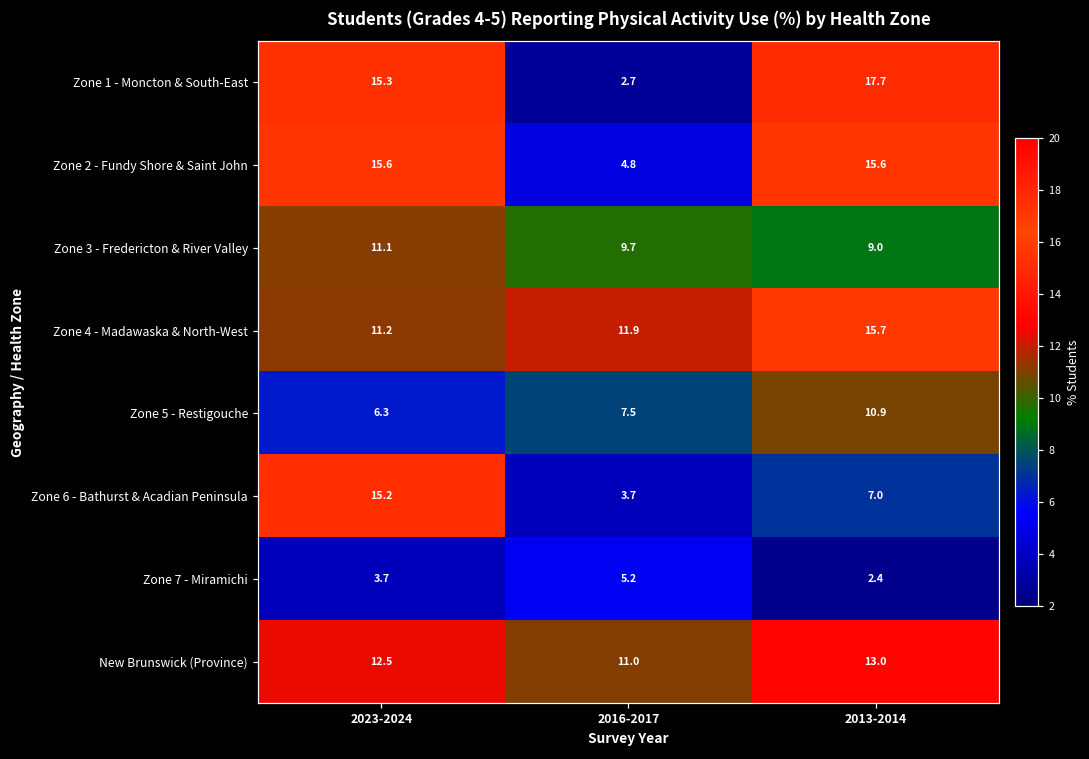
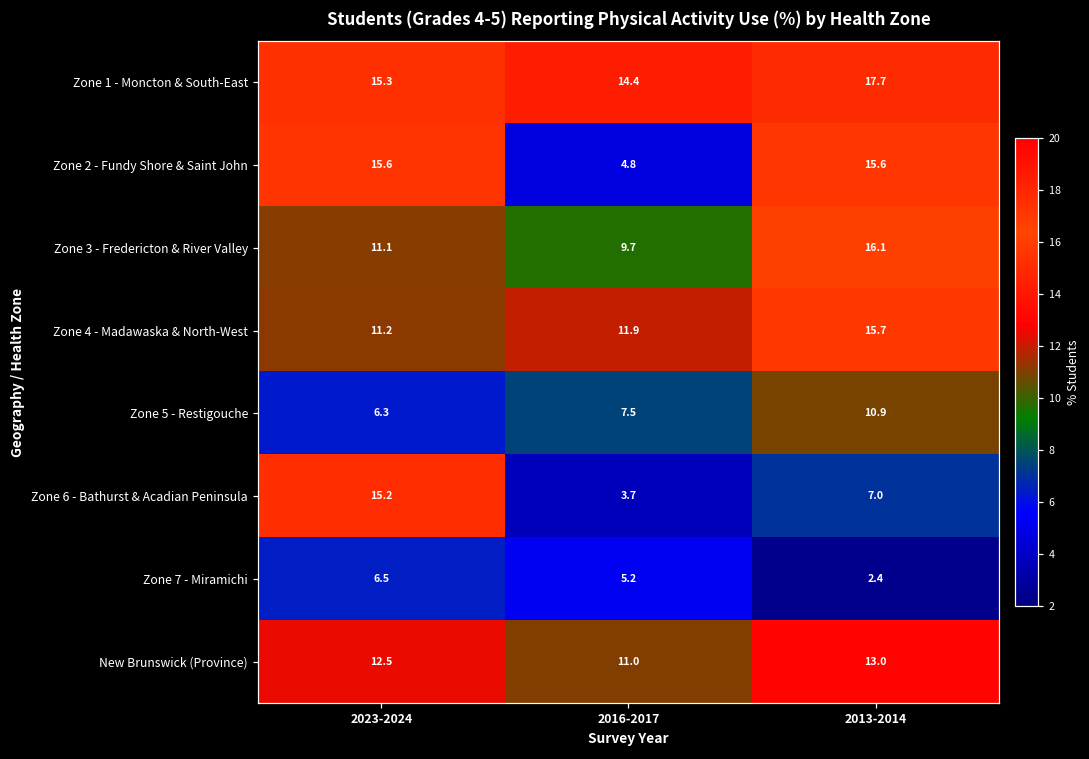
Zone 1 - Moncton & South-East, 2016-2017: 2.7 -> 14.4
Zone 3 - Fredericton & River Valley, 2013-2014: 9.0 -> 16.1
Zone 7 - Miramichi, 2023-2024: 3.7 -> 6.5
